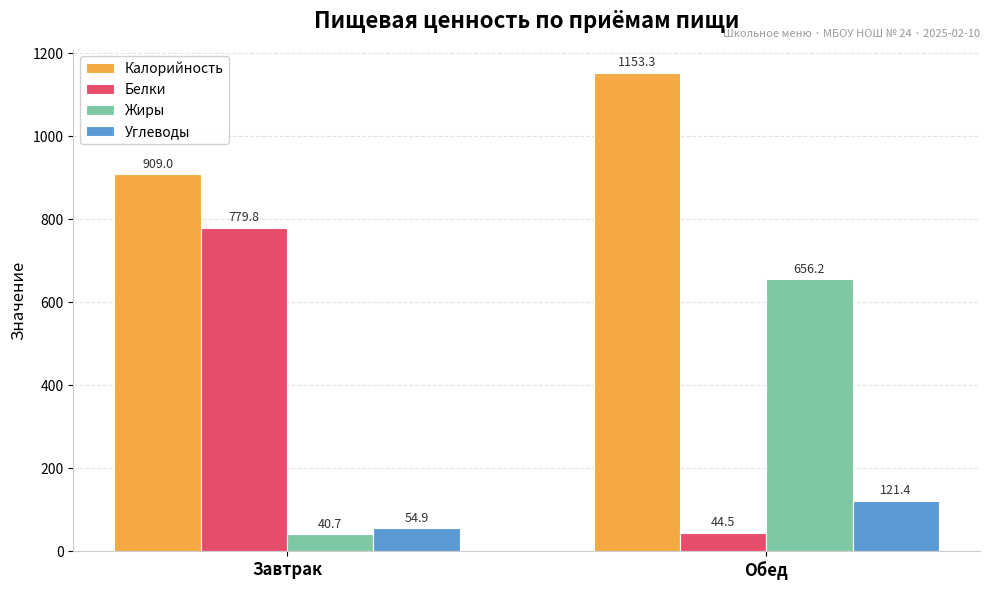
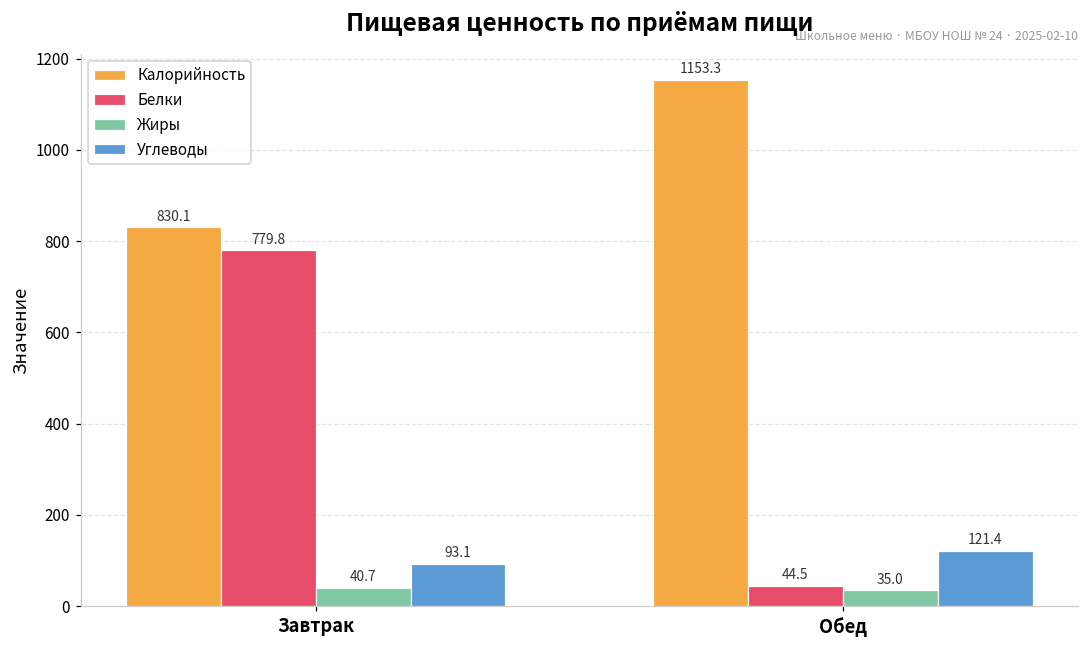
Калорийность, Завтрак: 909.0 -> 830.1
Углеводы, Завтрак: 54.9 -> 93.1
Жиры, Обед: 656.2 -> 35.0
